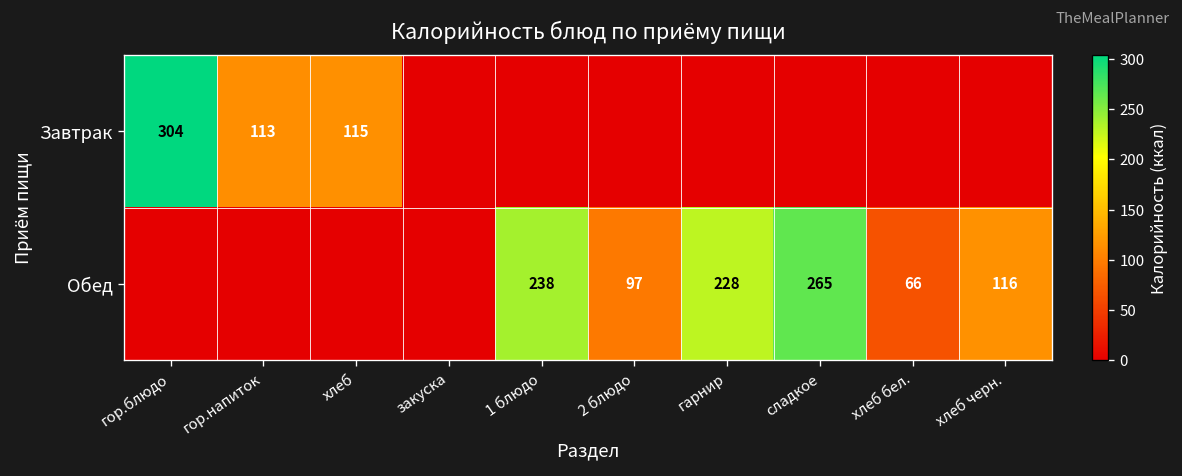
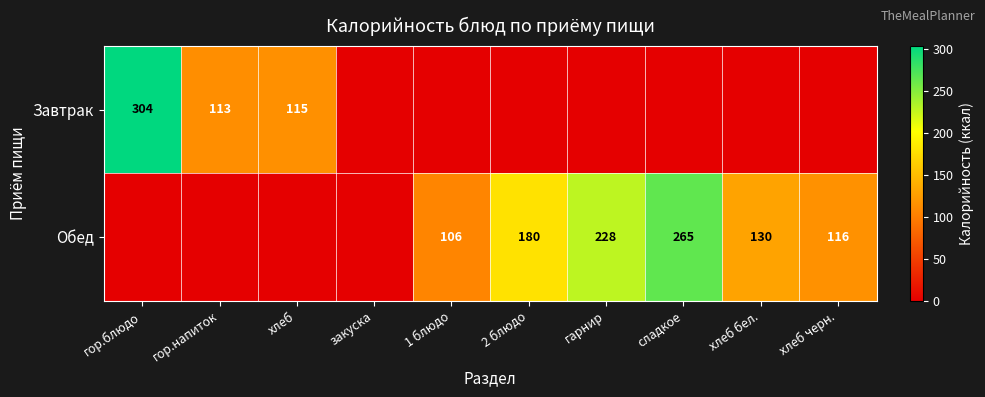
Обед, 1 блюдо: 238 -> 106
Обед, 2 блюдо: 97 -> 180
Обед, хлеб бел.: 66 -> 130
